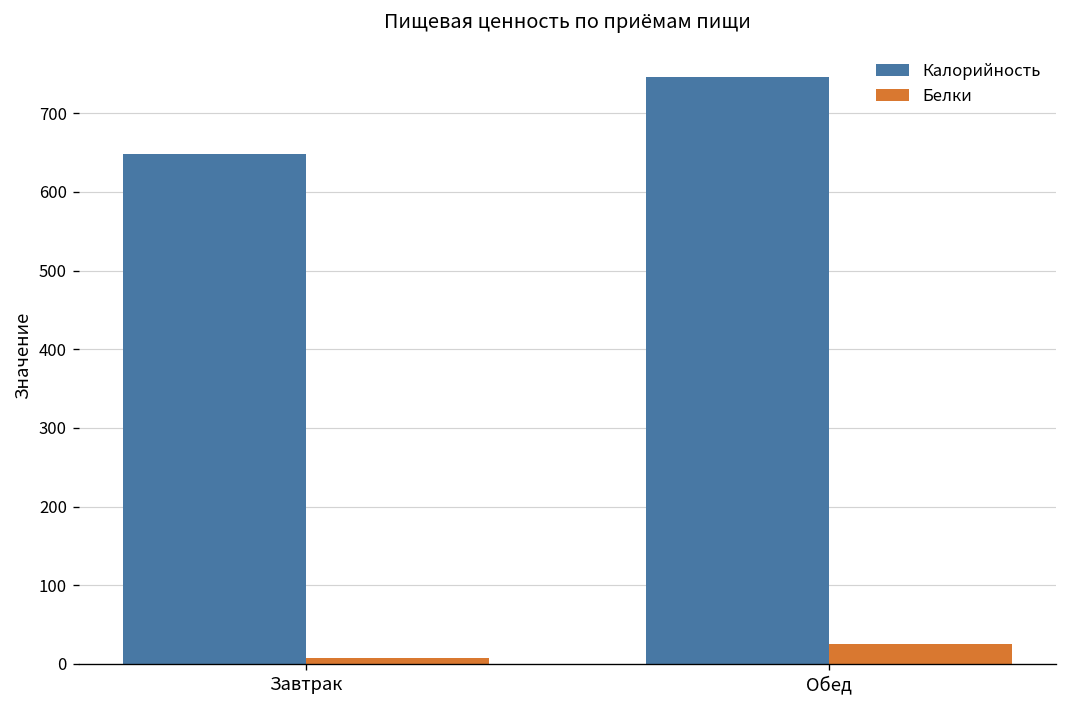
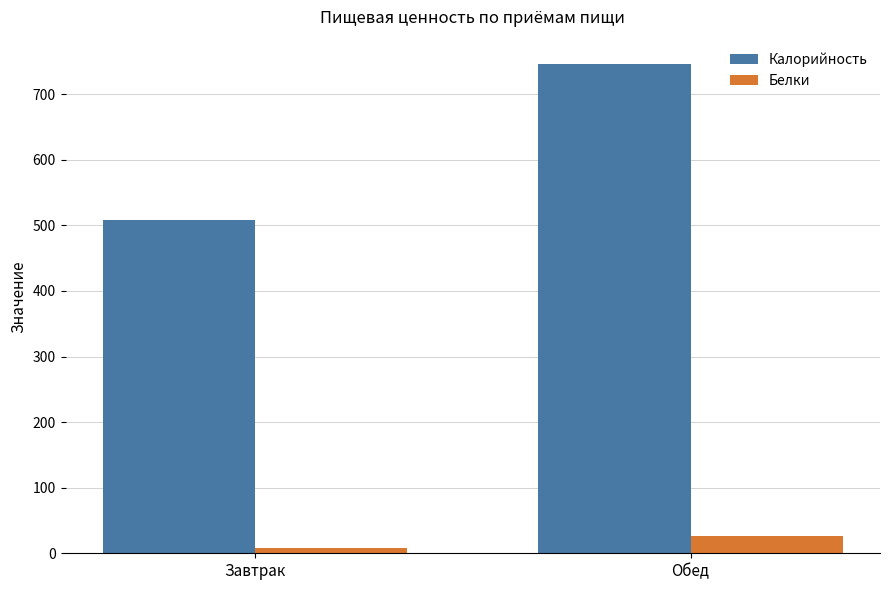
Калорийность, Завтрак: 650 -> 510
